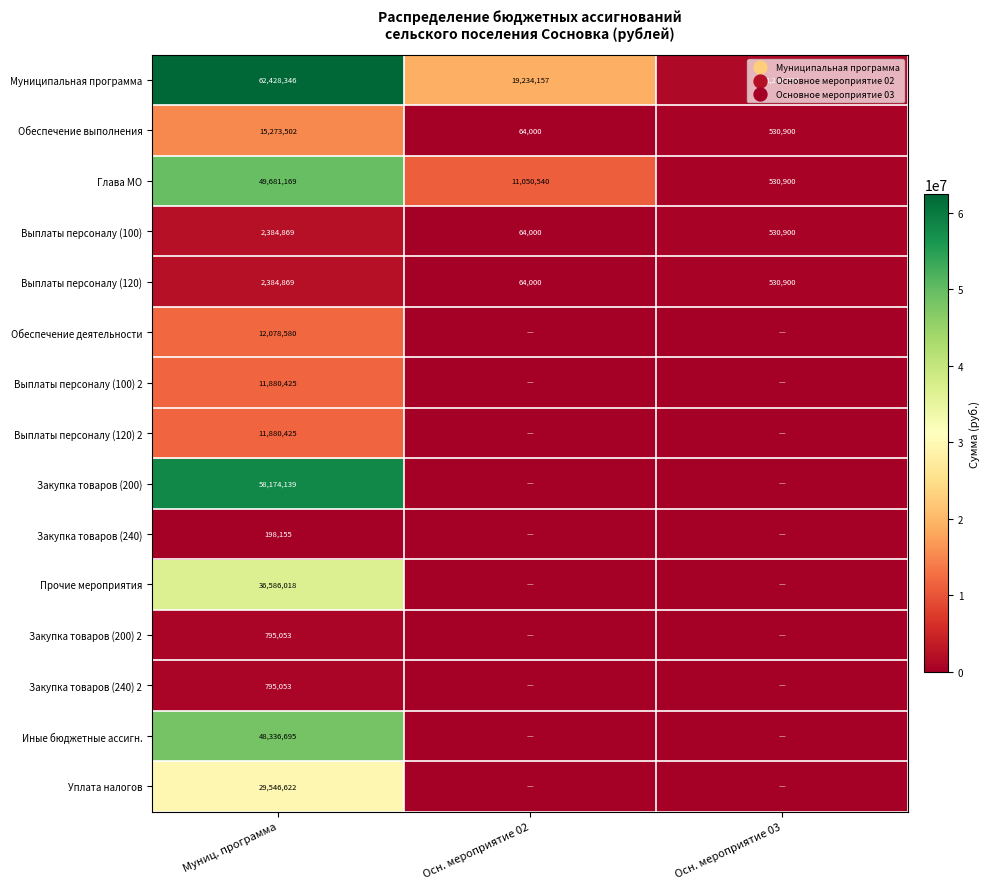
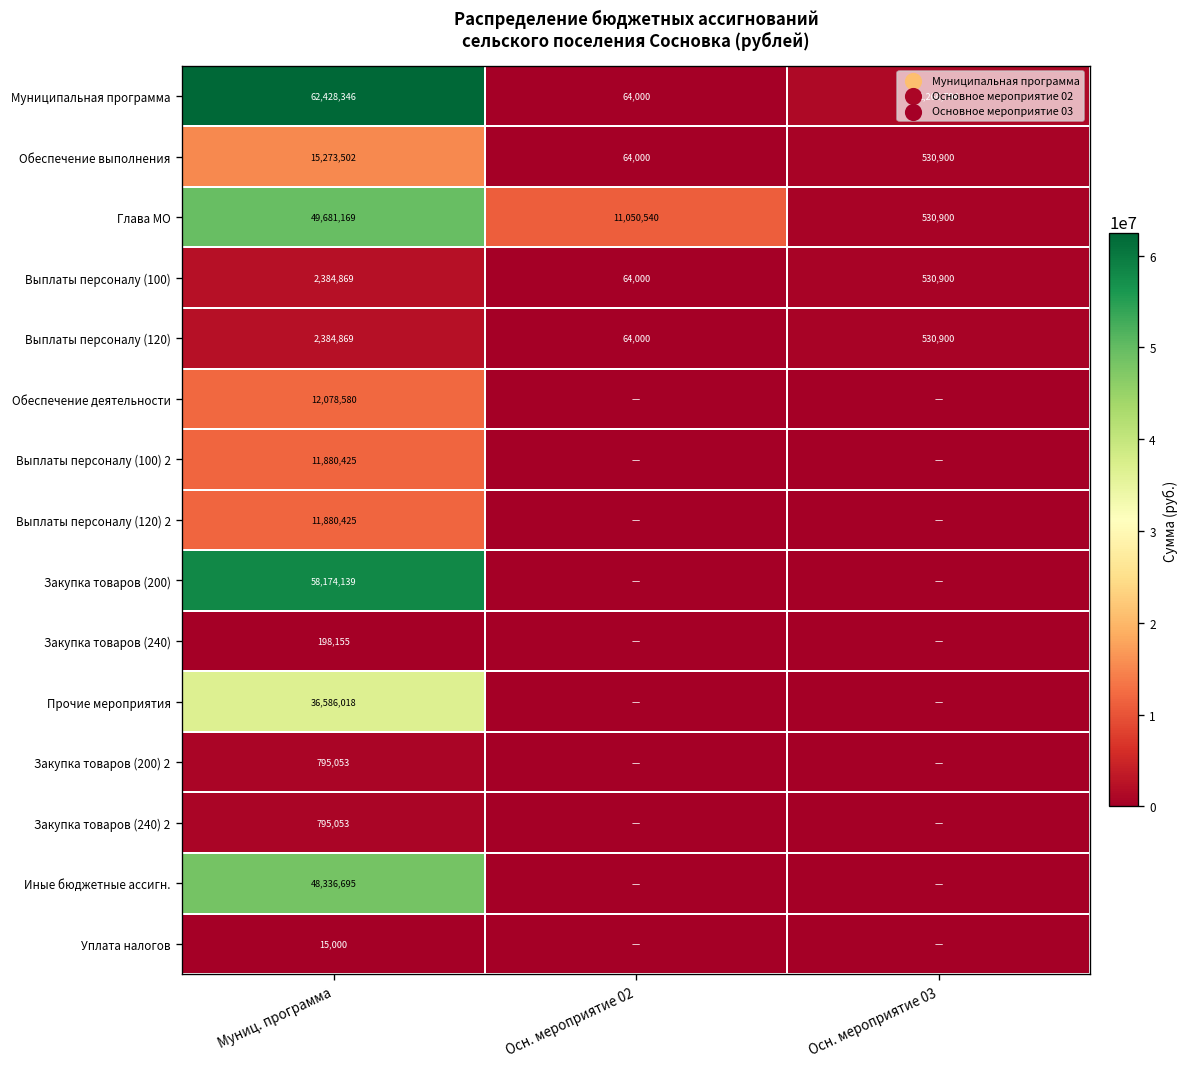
Муниципальная программа, Осн. мероприятие 02: 19,234,157 -> 64,000
Уплата налогов, Муниц. программа: 29,546,622 -> 15,000
